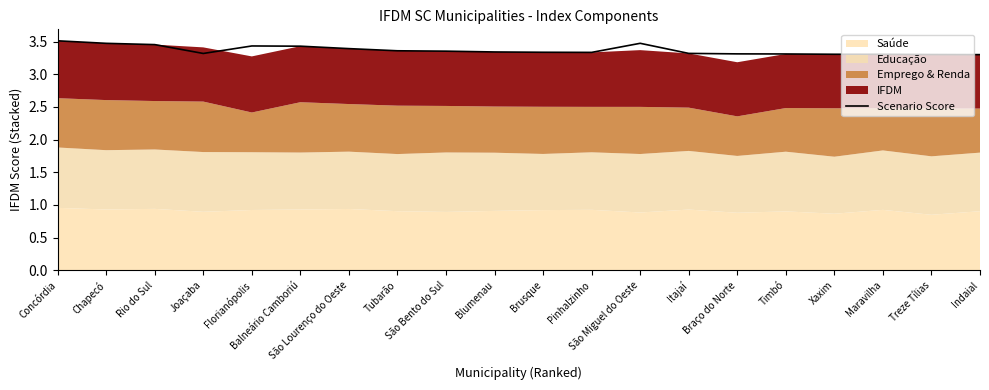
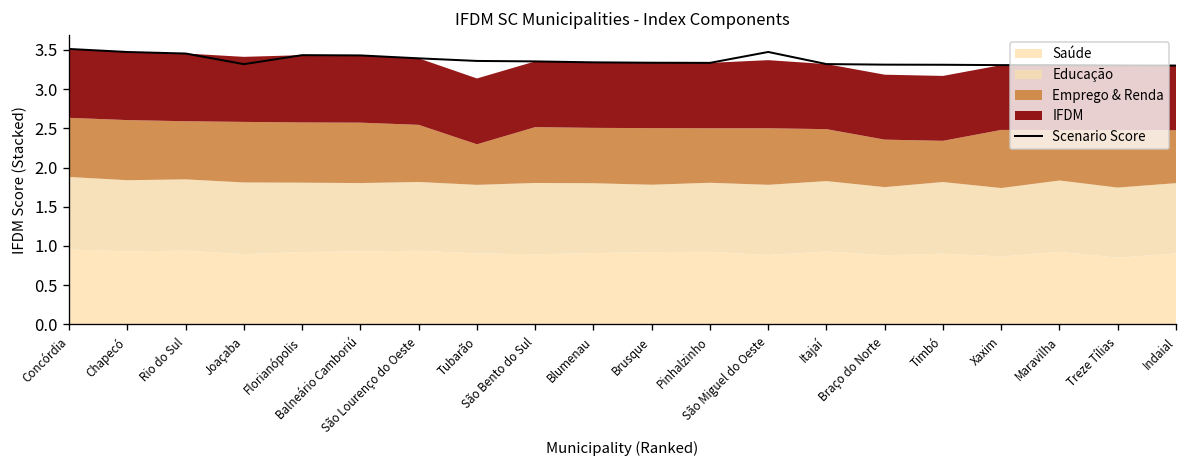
Emprego & Renda, Florianópolis: 0.6 -> 0.8
Emprego & Renda, Tubarão: 0.7 -> 0.5
Emprego & Renda, Timbó: 0.7 -> 0.5
